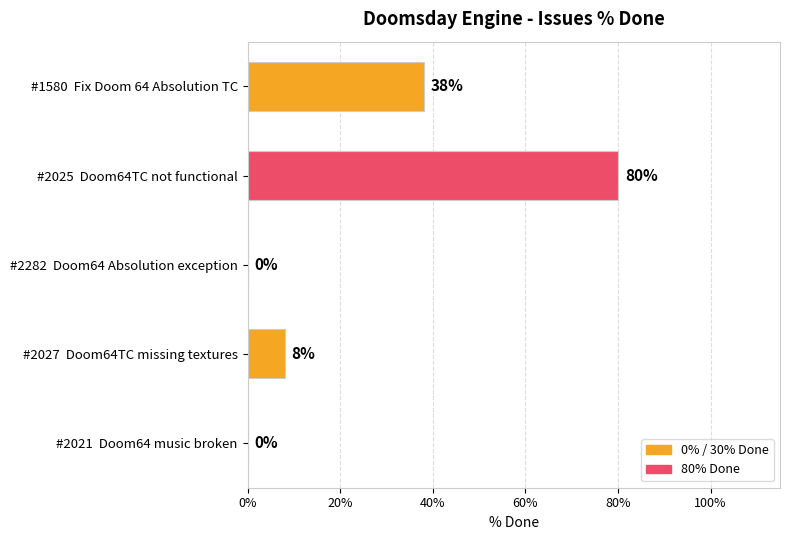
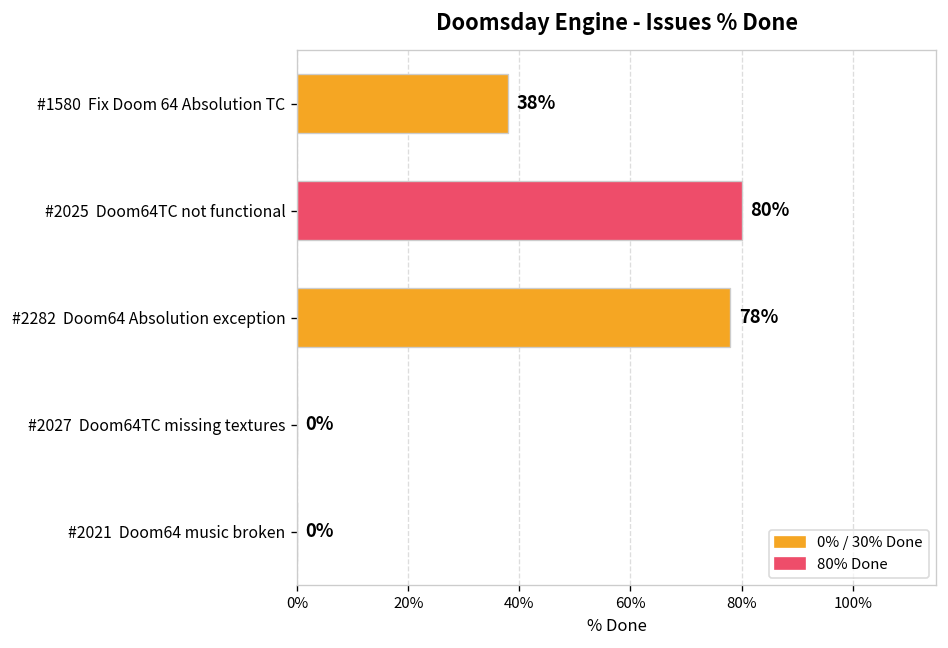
#2282 Doom64 Absolution exception: 0% -> 78%
#2027 Doom64TC missing textures: 8% -> 0%
